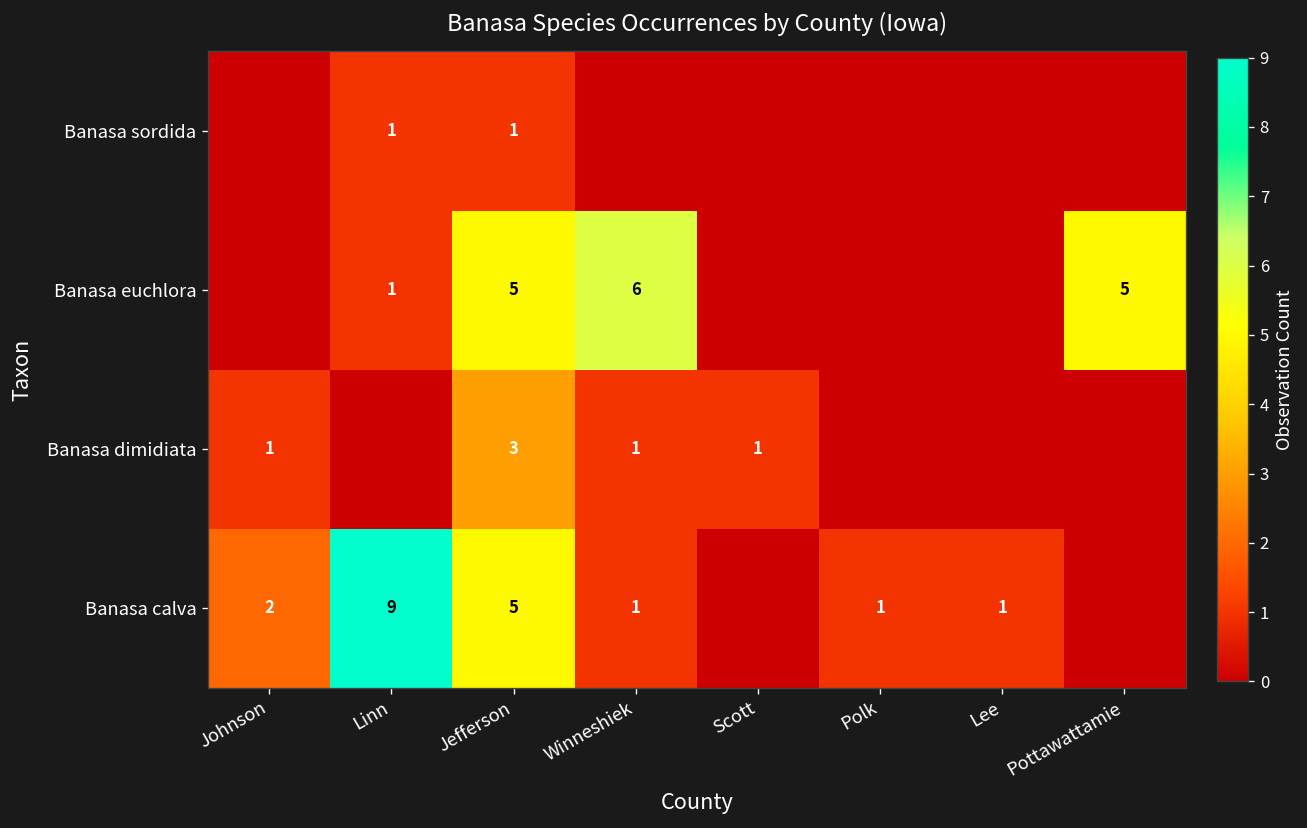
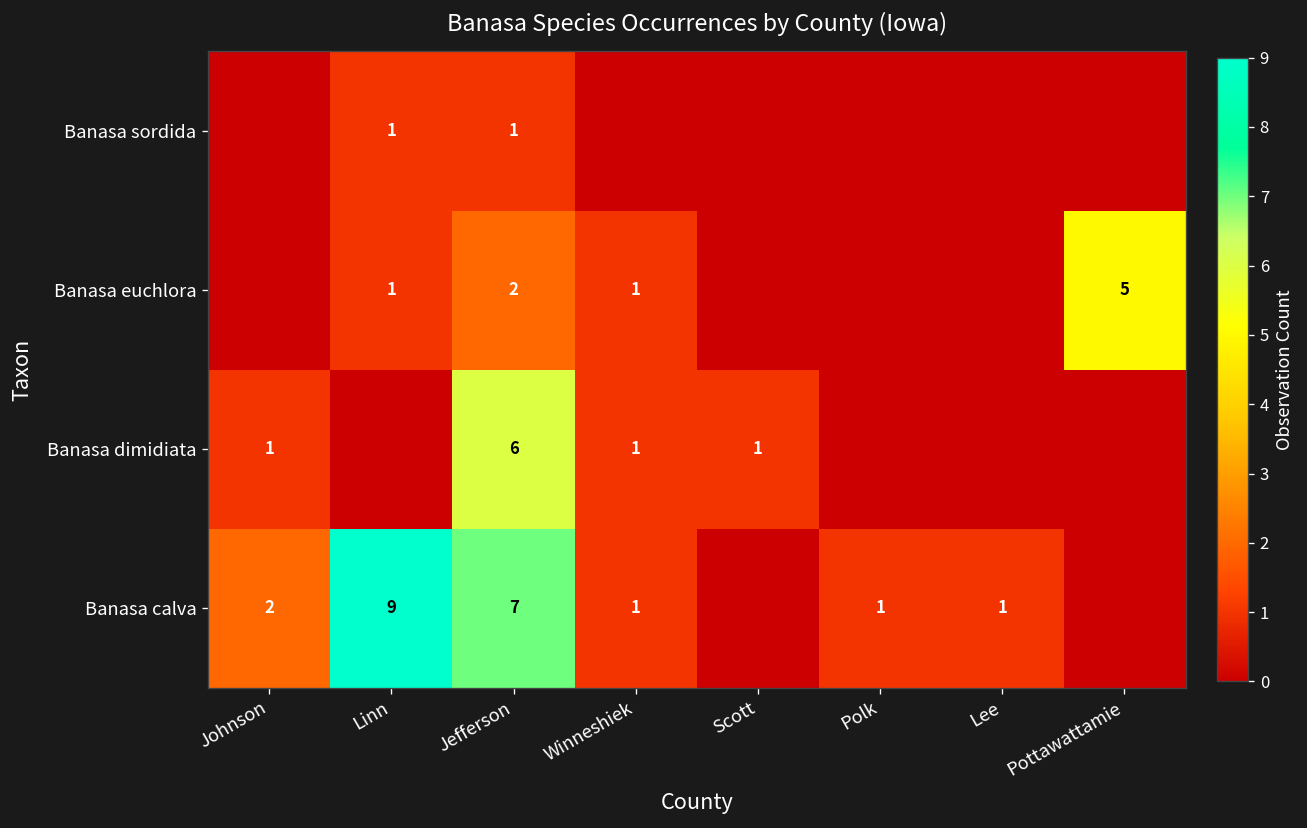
Banasa euchlora, Jefferson: 5 -> 2
Banasa euchlora, Winneshiek: 6 -> 1
Banasa dimidiata, Jefferson: 3 -> 6
Banasa calva, Jefferson: 5 -> 7
